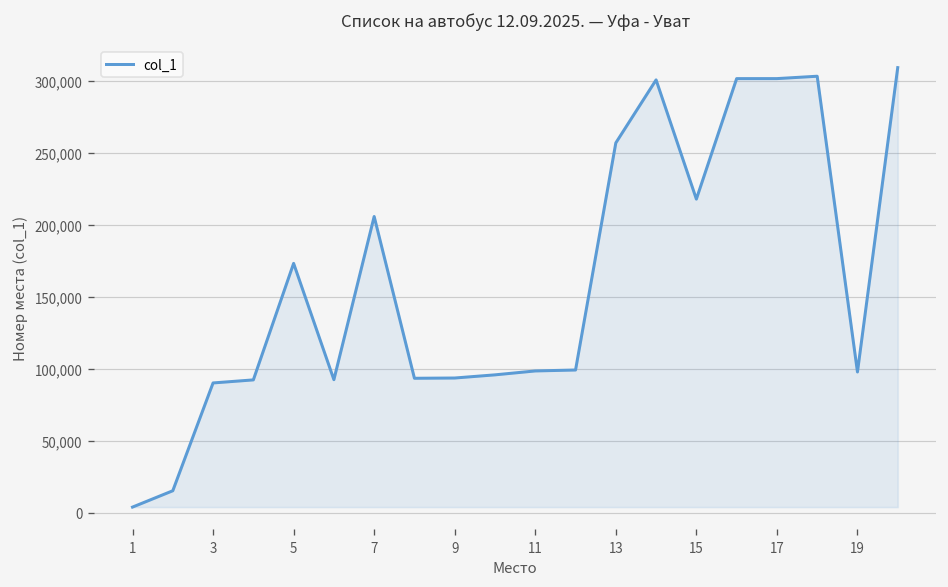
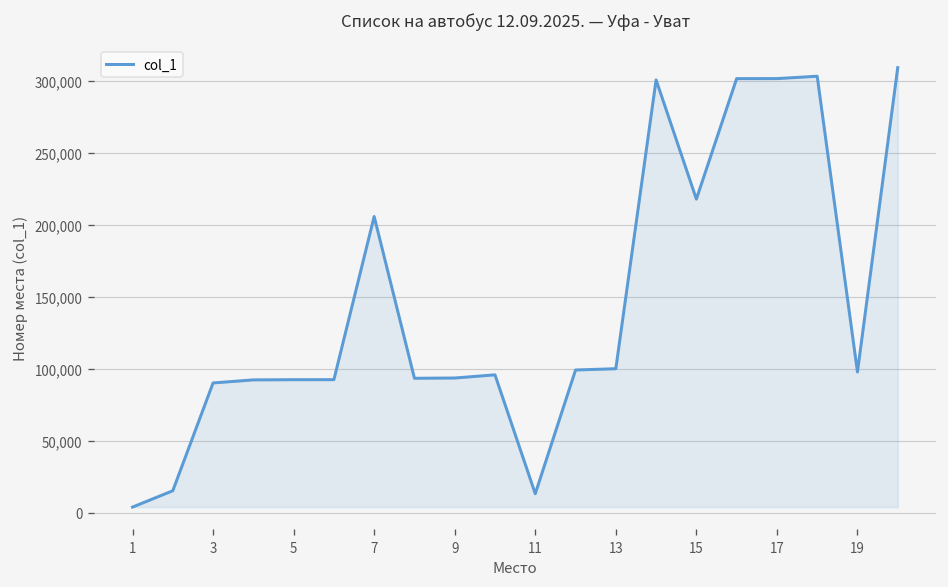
5: 173,000 -> 92,000
11: 98,000 -> 13,000
13: 257,000 -> 100,000
